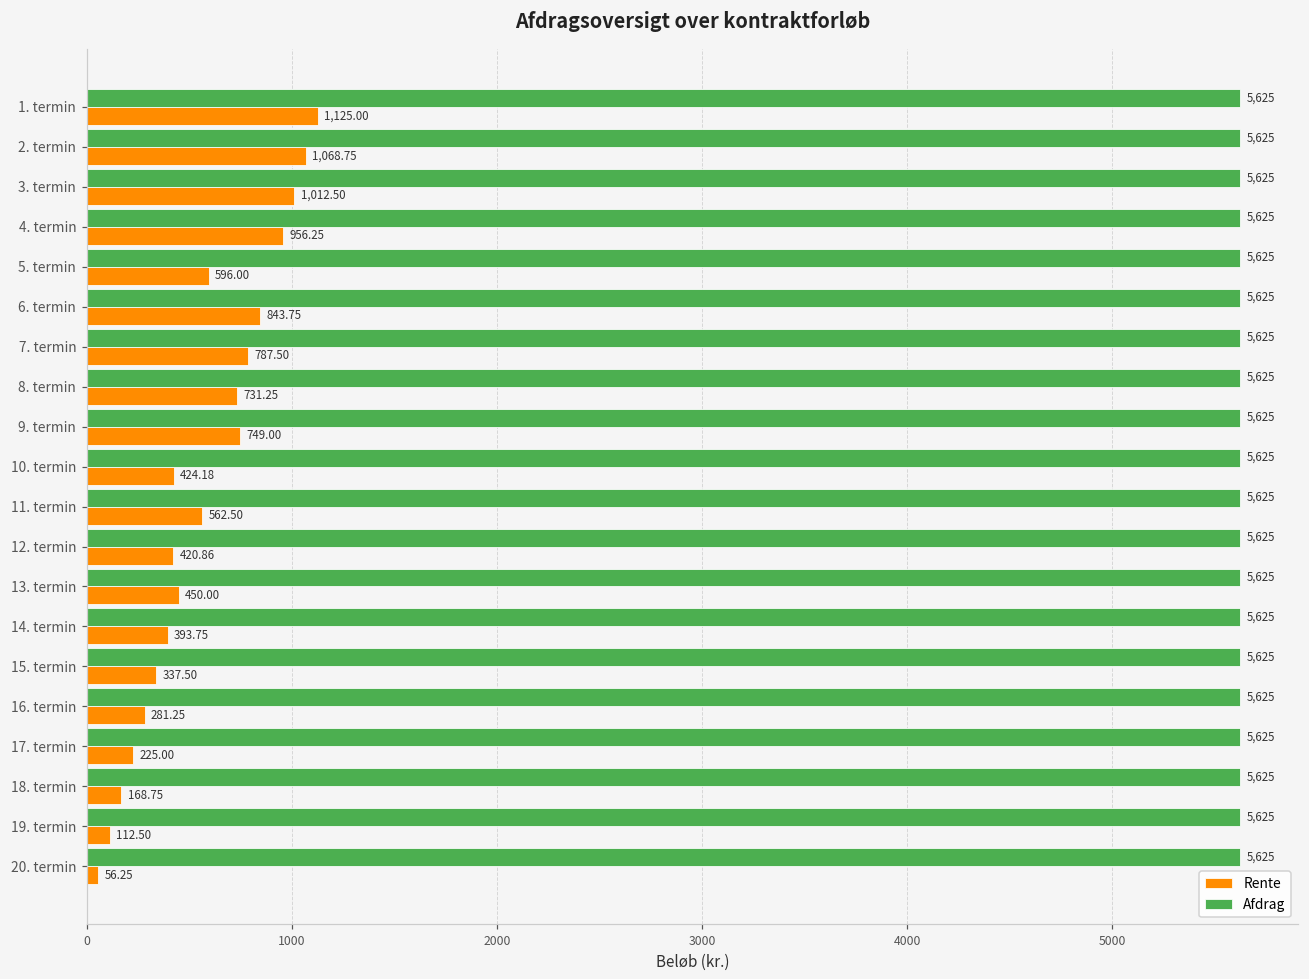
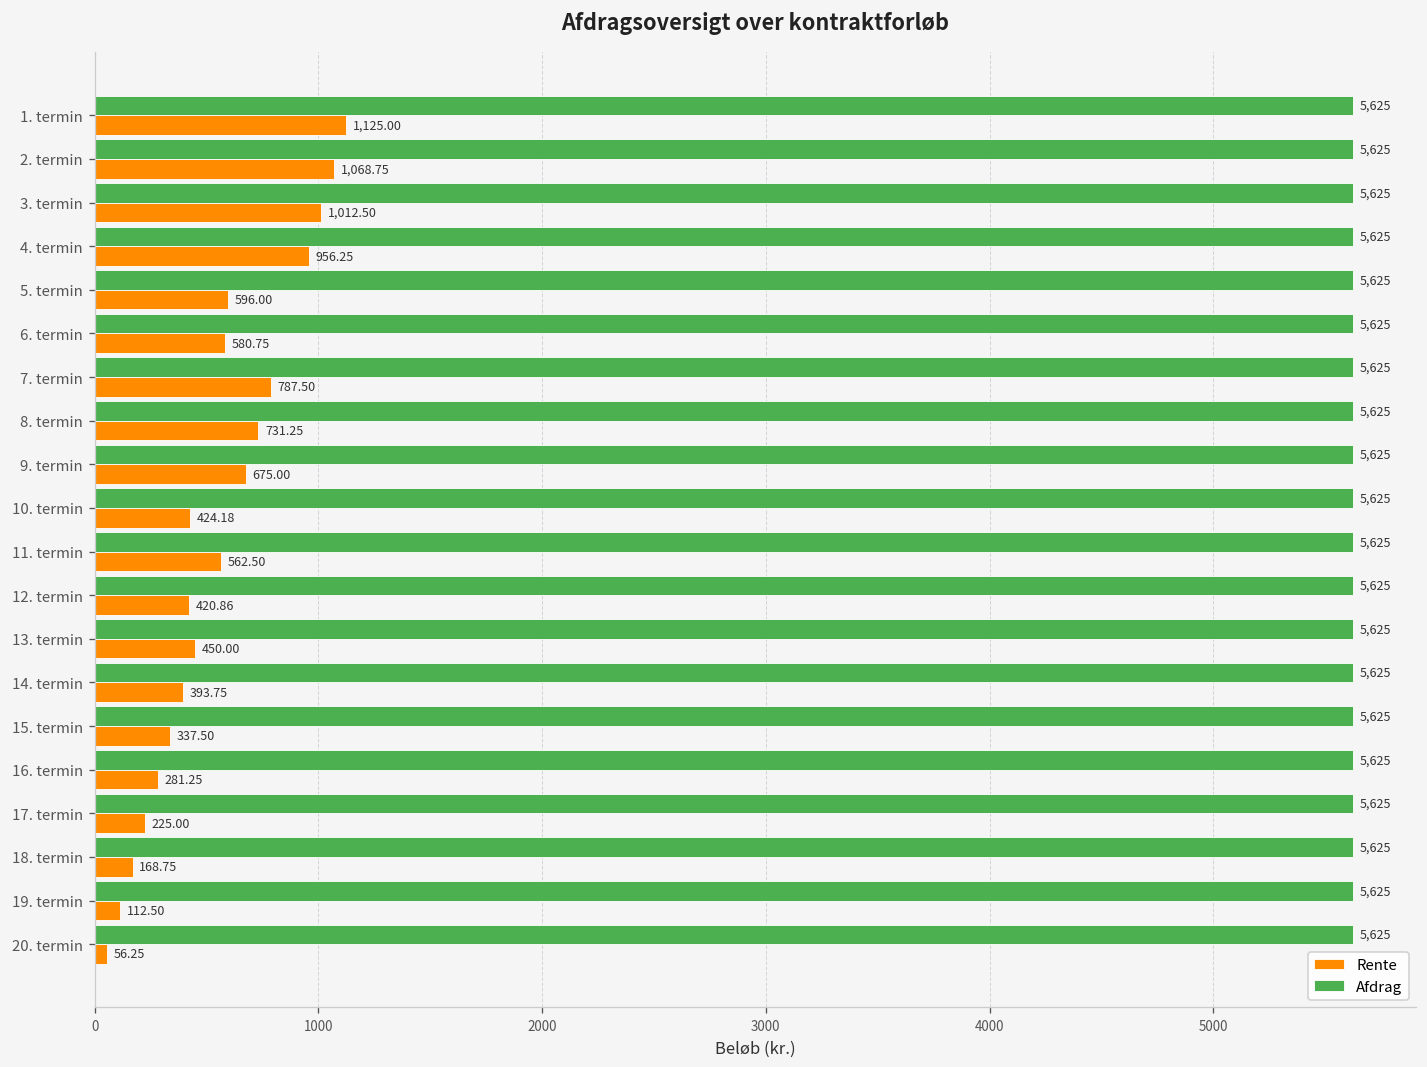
Rente, 6. termin: 843.75 -> 580.75
Rente, 9. termin: 749.00 -> 675.00
